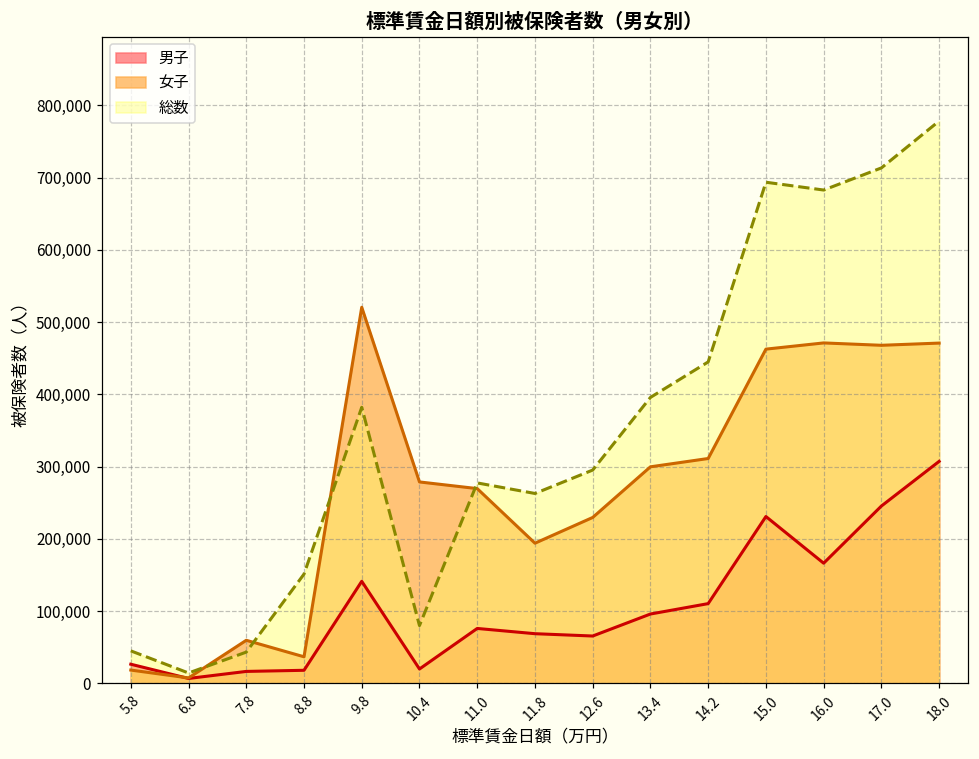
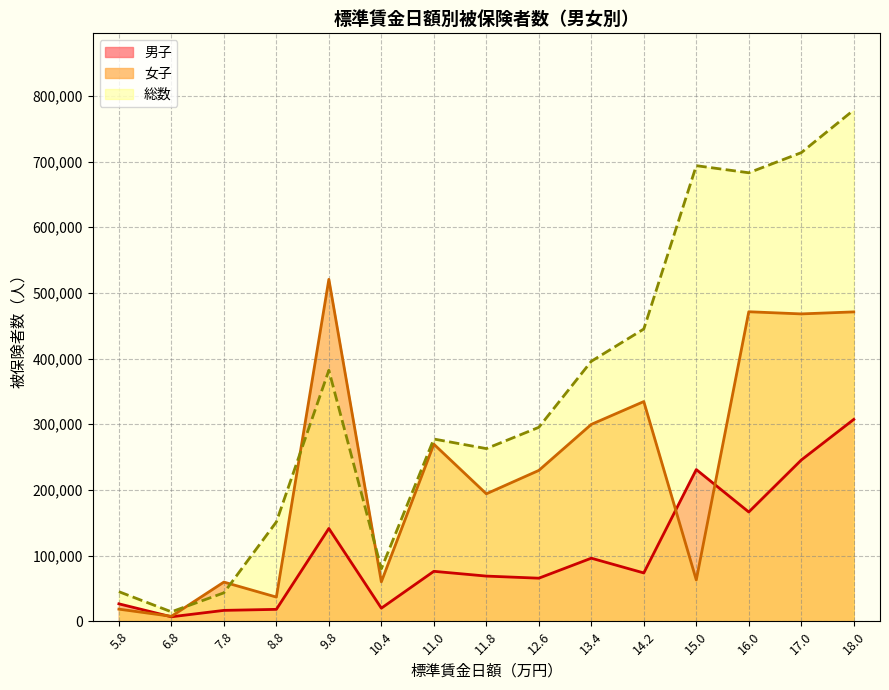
女子, 10.4: 280,000 -> 60,000
男子, 14.2: 110,000 -> 70,000
女子, 14.2: 310,000 -> 330,000
女子, 15.0: 460,000 -> 60,000
